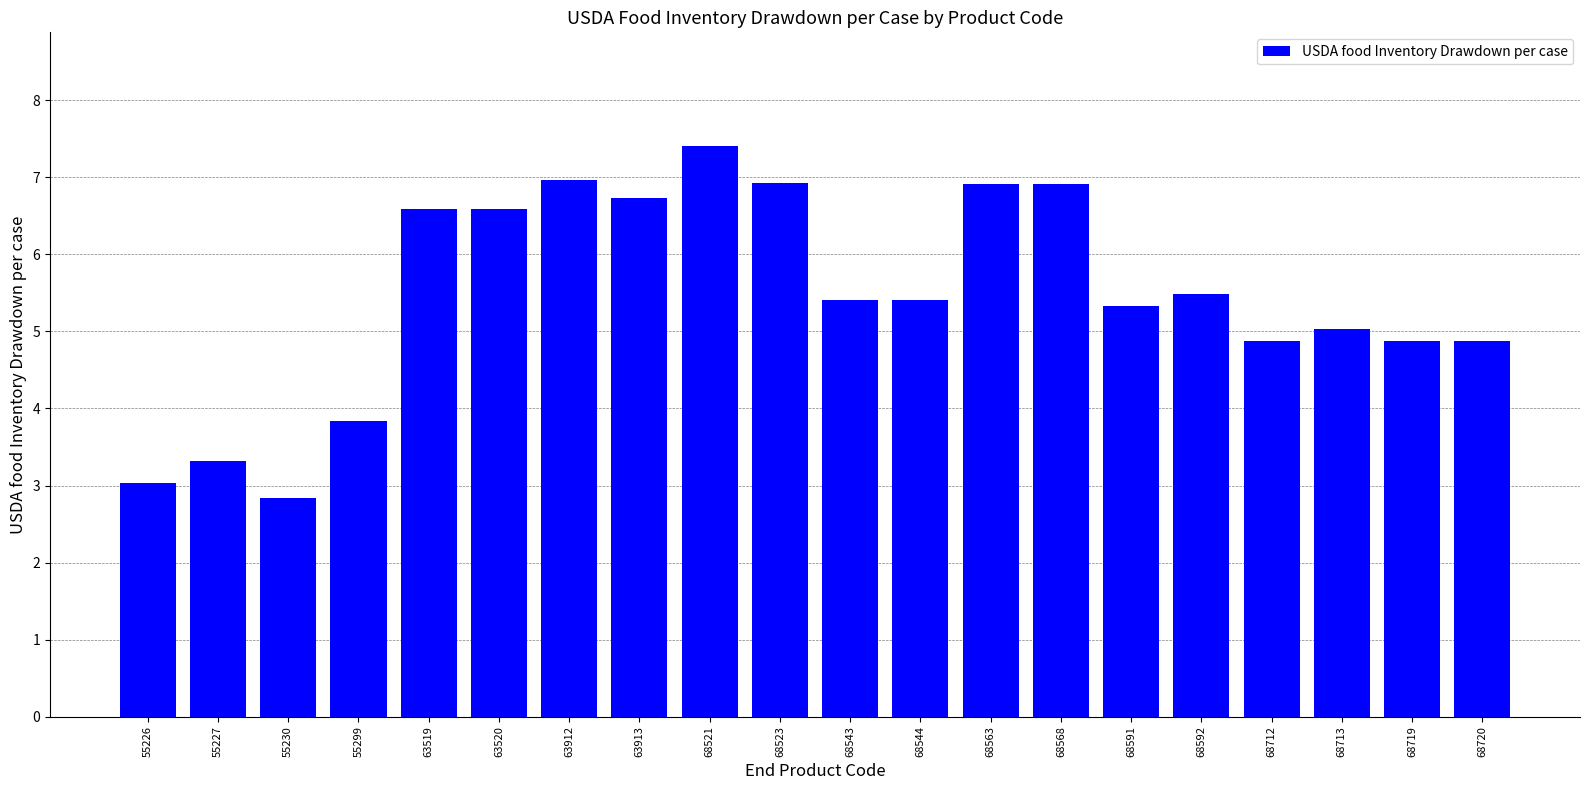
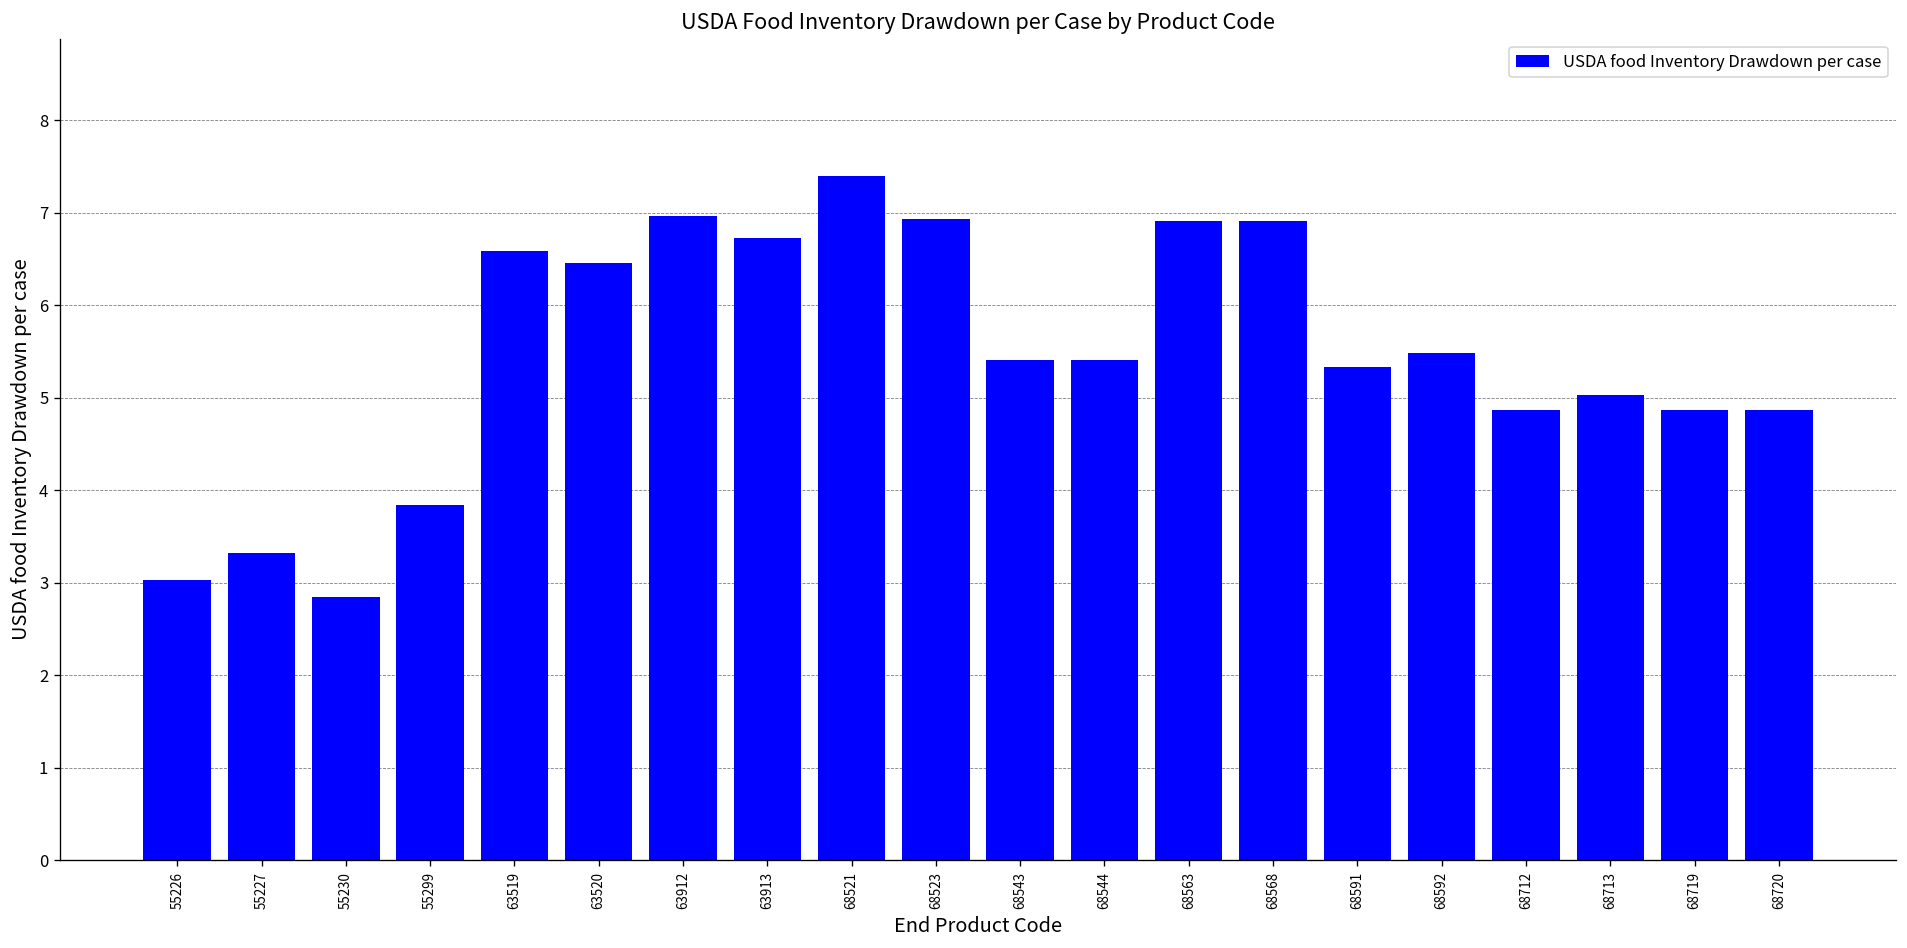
63520: 6.6 -> 6.5
